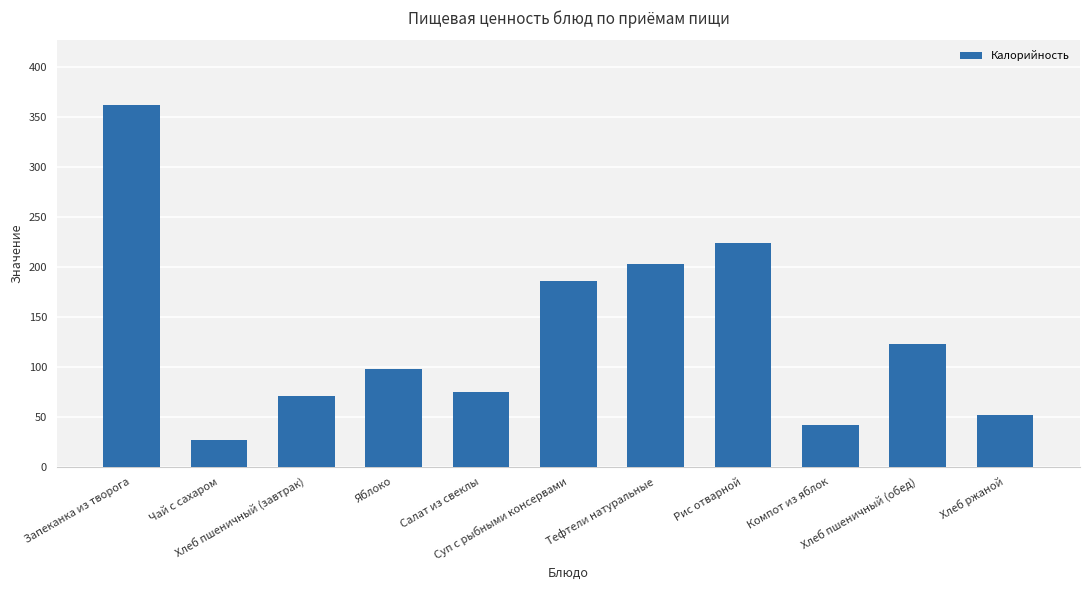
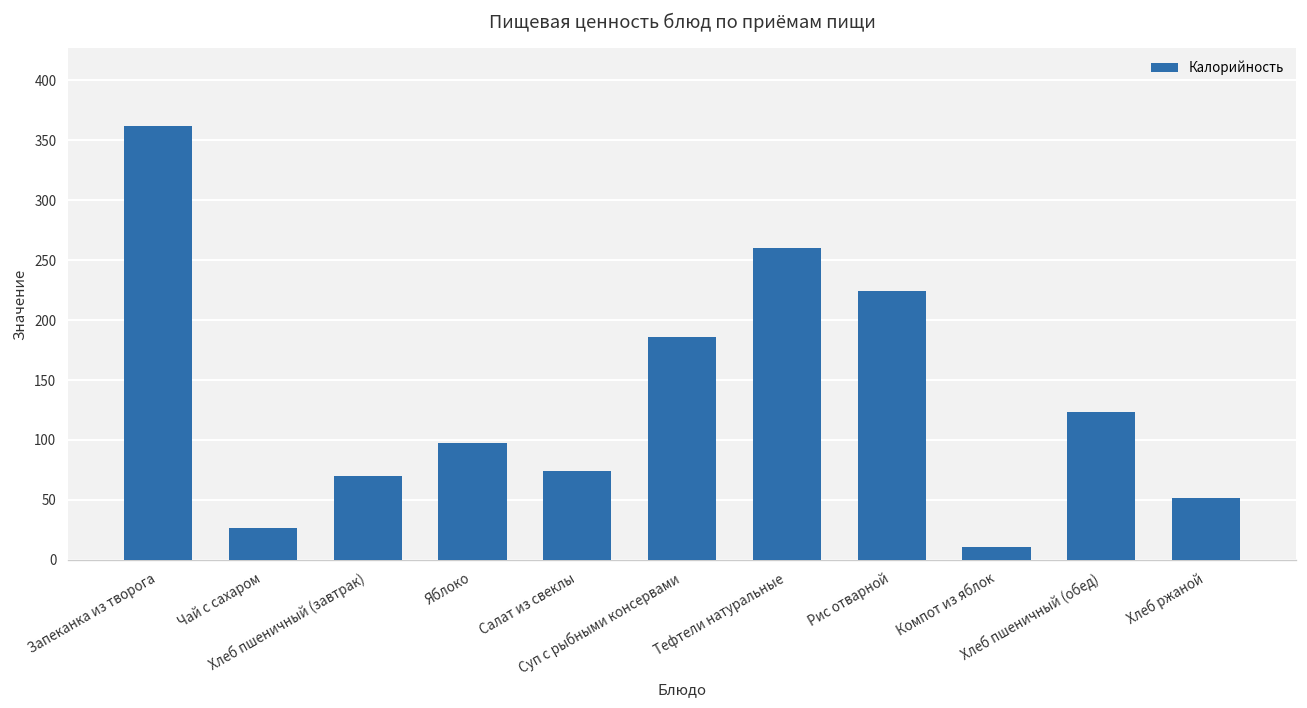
Тефтели натуральные: 200 -> 260
Компот из яблок: 40 -> 10
